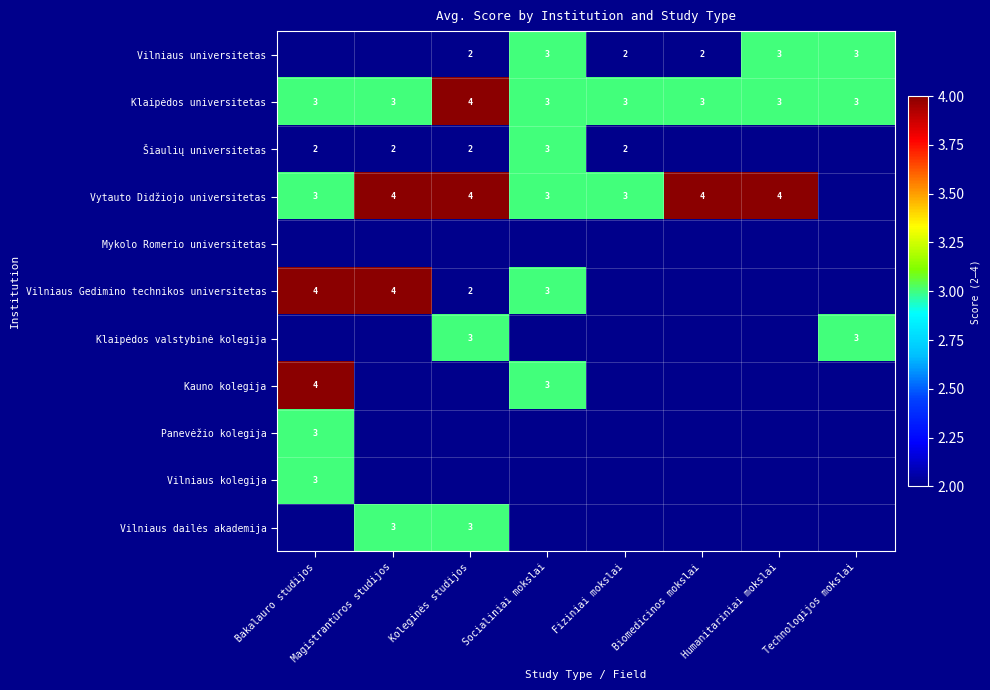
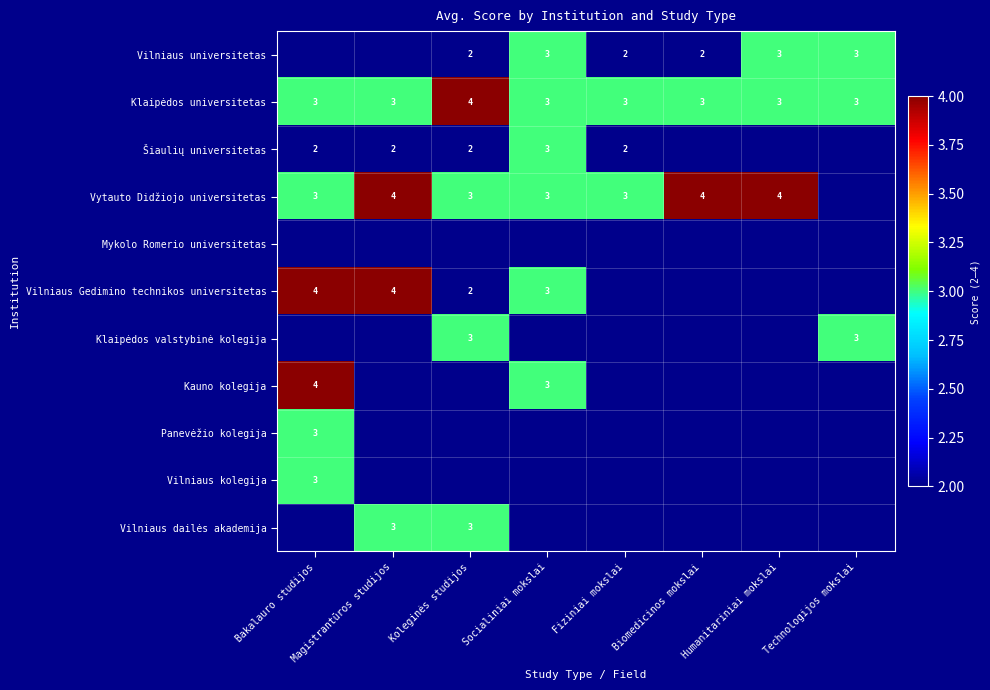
Vytauto Didžiojo universitetas, Koleginės studijos: 4 -> 3
